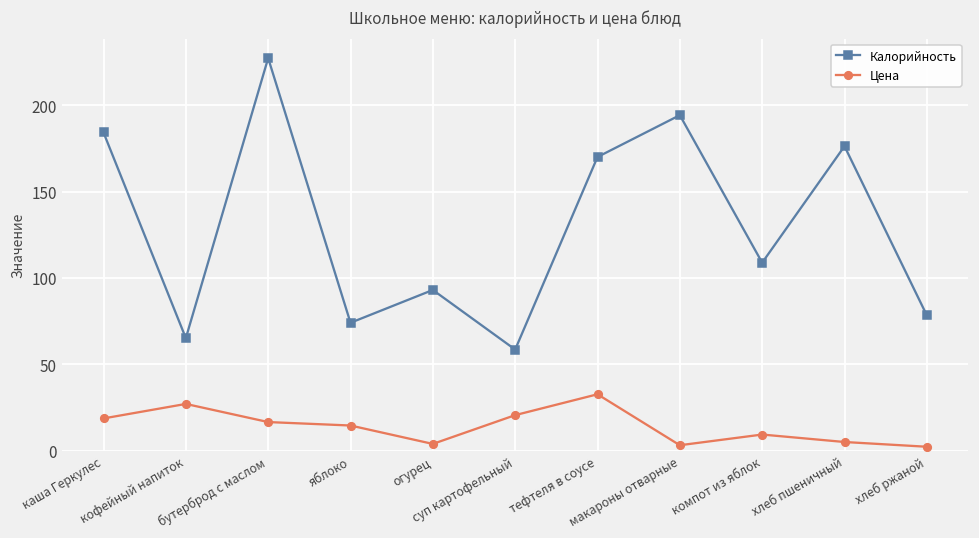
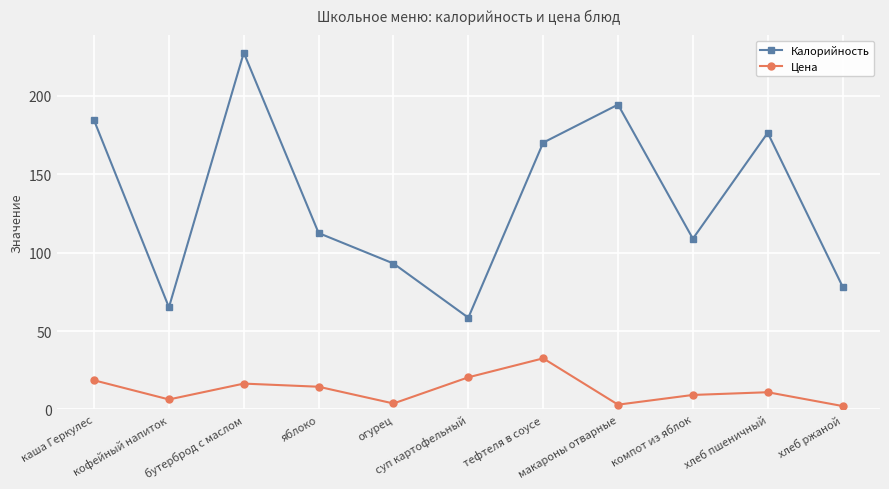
Цена, кофейный напиток: 27 -> 6
Калорийность, яблоко: 74 -> 112
Цена, хлеб пшеничный: 5 -> 11
